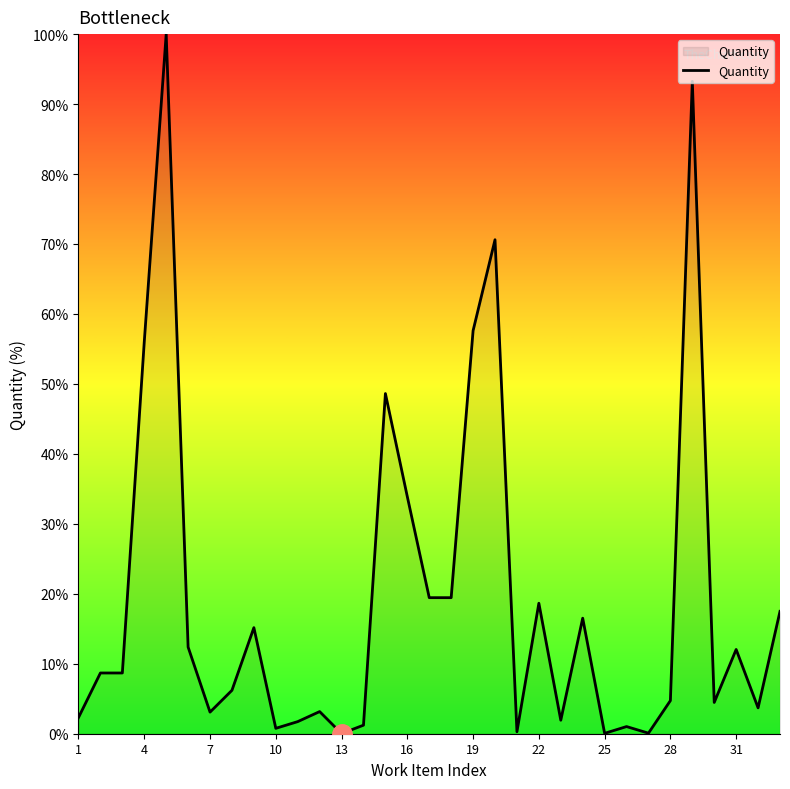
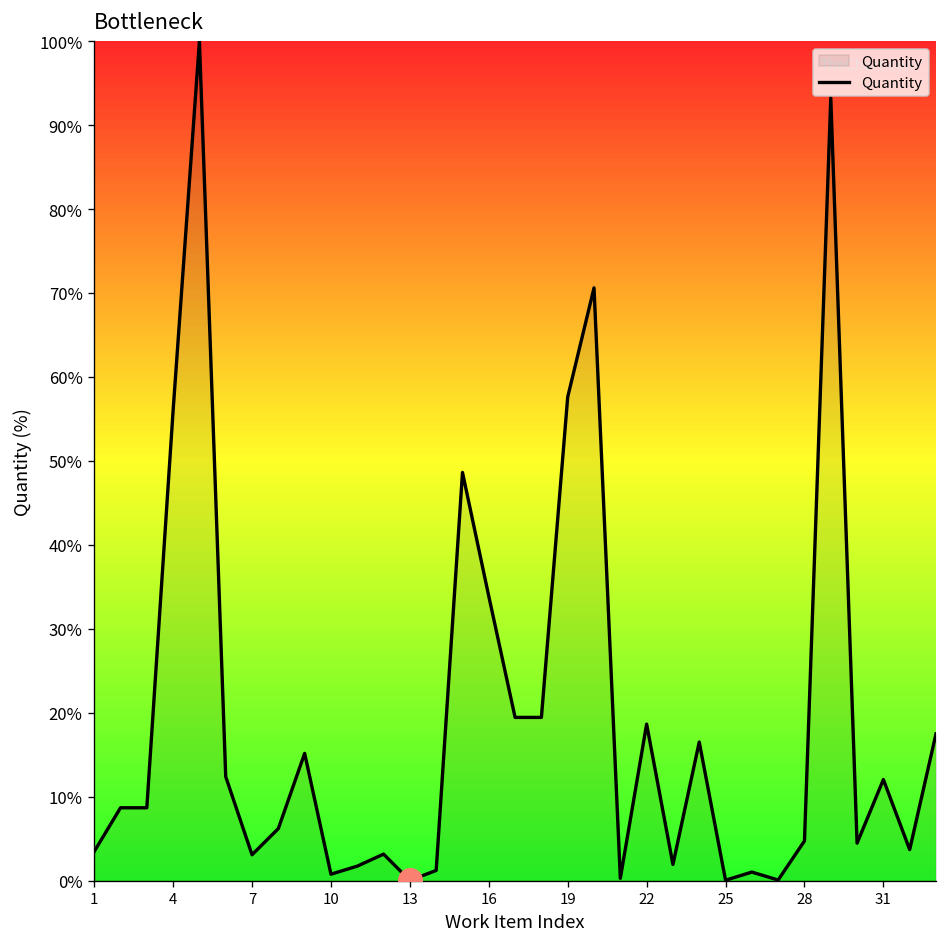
Quantity, 1: 2% -> 3%
